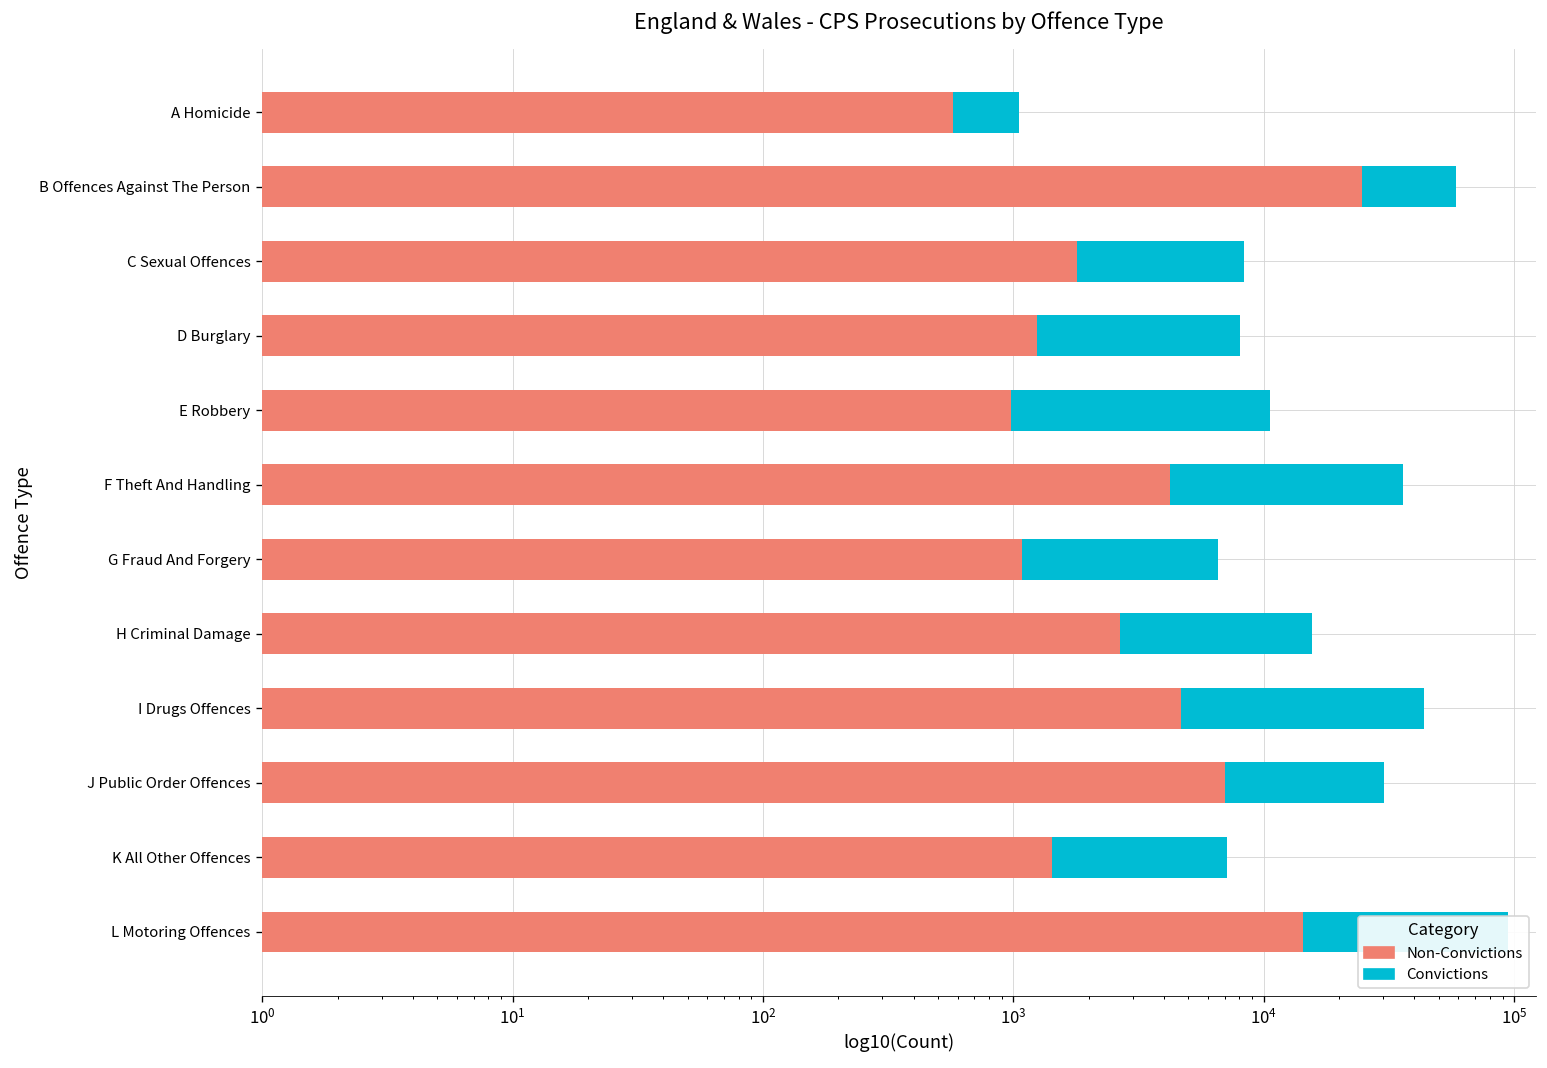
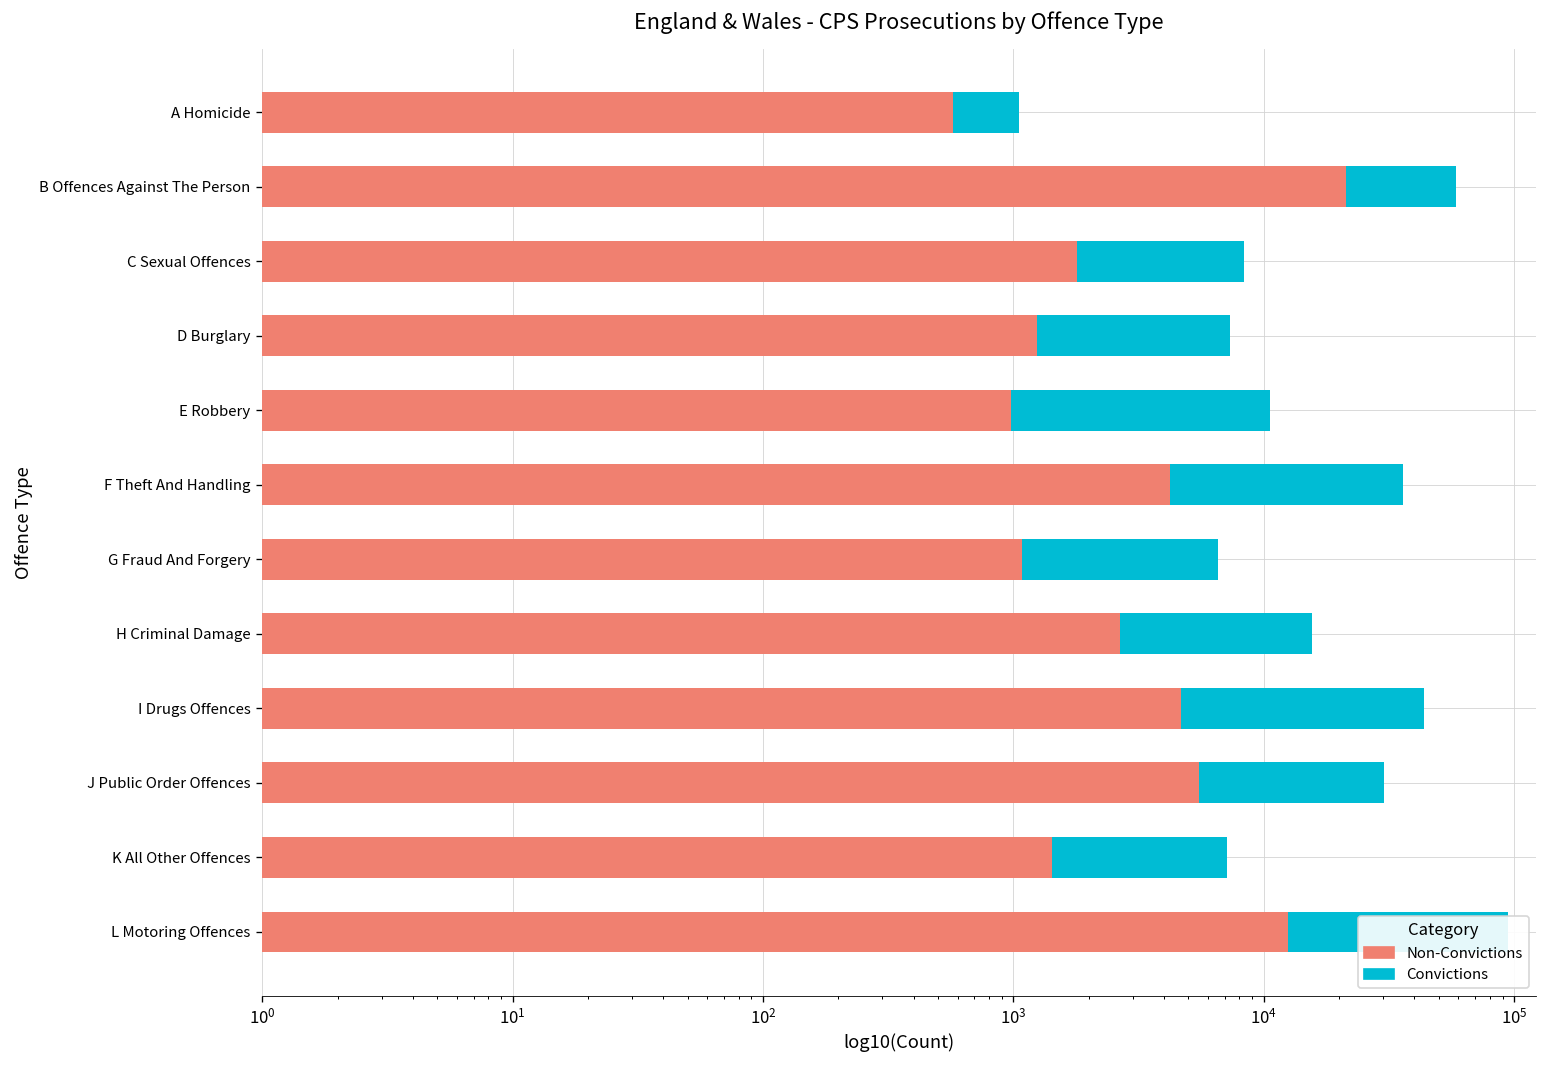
Non-Convictions, B Offences Against The Person: 25000 -> 21000
Convictions, D Burglary: 8100 -> 7300
Non-Convictions, J Public Order Offences: 7000 -> 5500
Non-Convictions, L Motoring Offences: 14000 -> 13000
